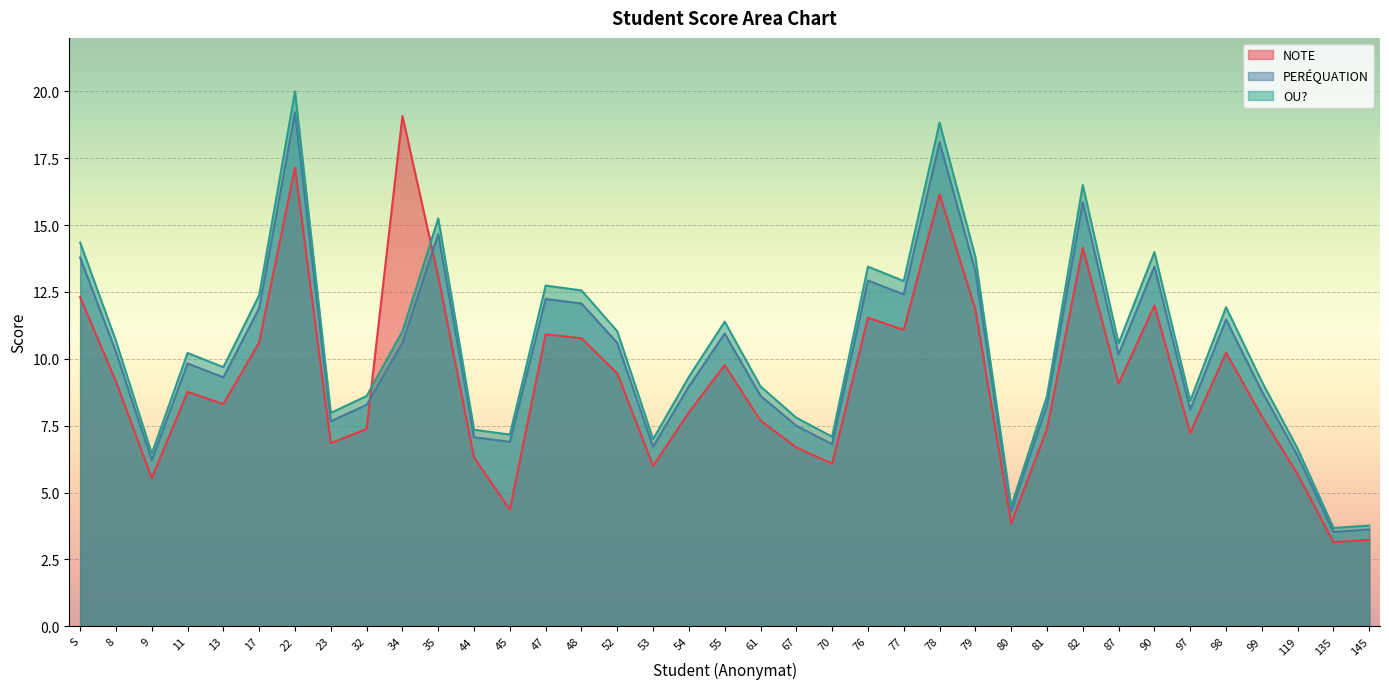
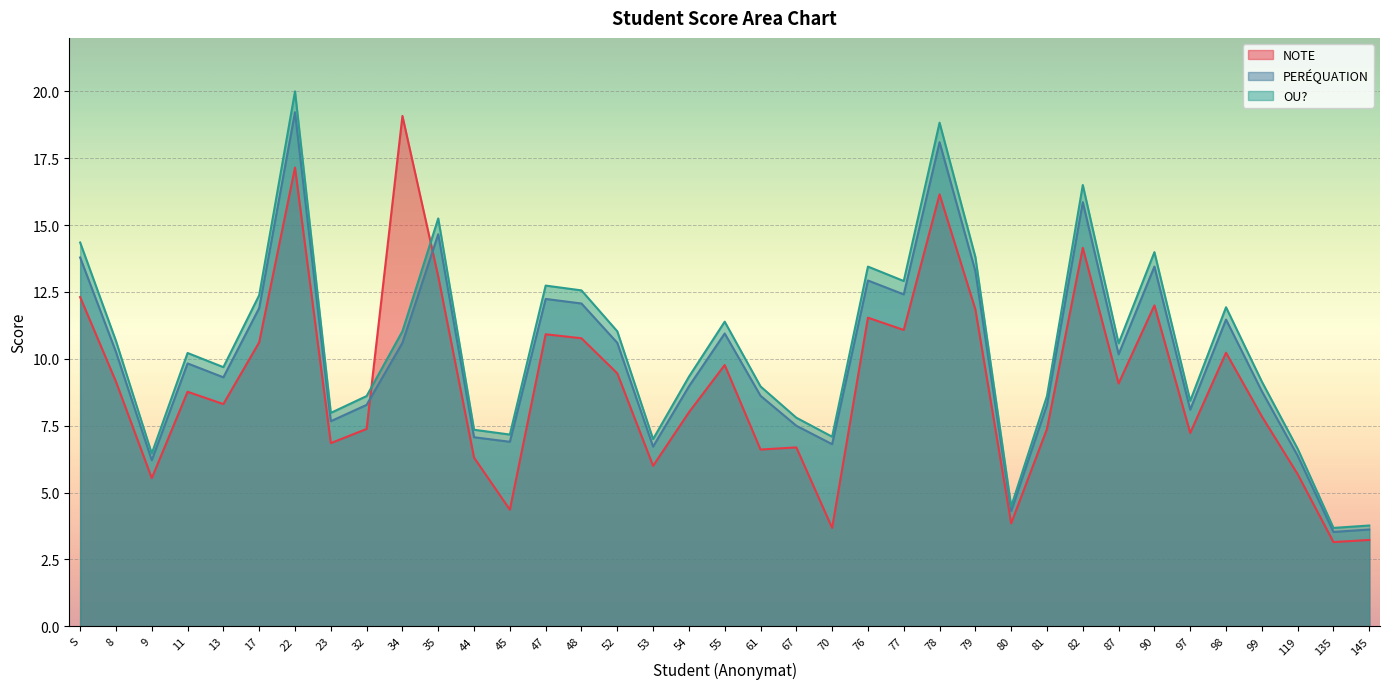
NOTE, 61: 7.7 -> 6.6
NOTE, 70: 6.1 -> 3.7
